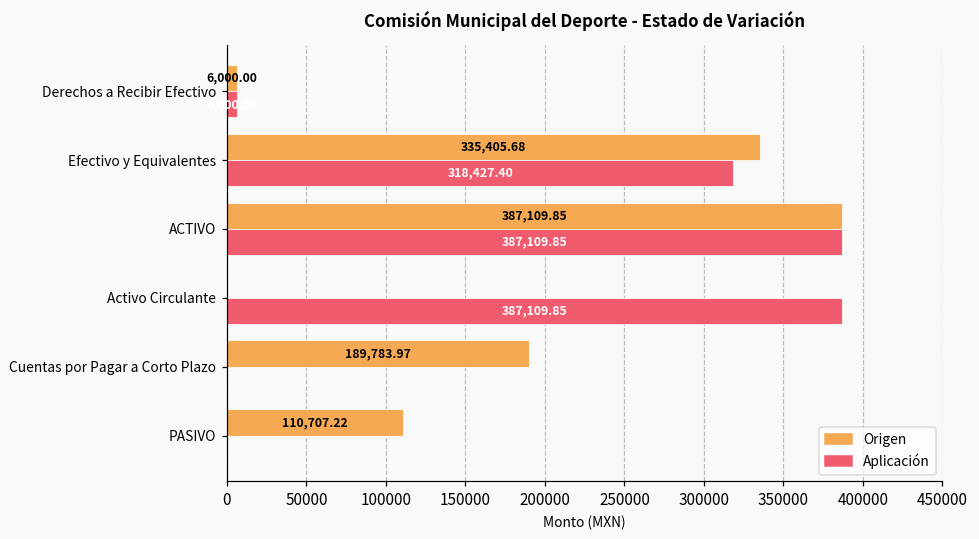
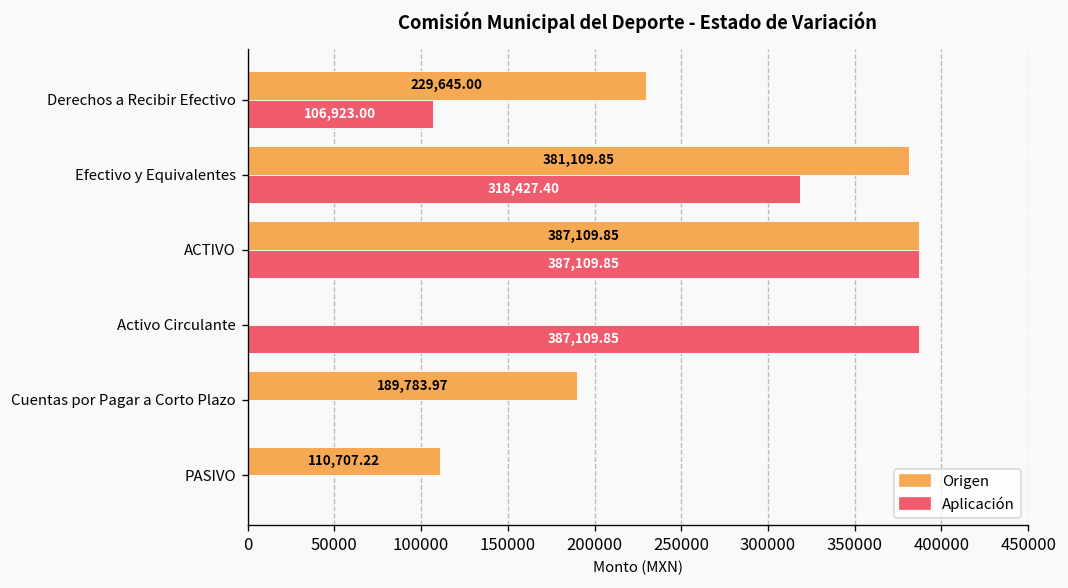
Origen, Derechos a Recibir Efectivo: 6,000.00 -> 229,645.00
Aplicación, Derechos a Recibir Efectivo: 6000 -> 107000
Origen, Efectivo y Equivalentes: 335,405.68 -> 381,109.85
